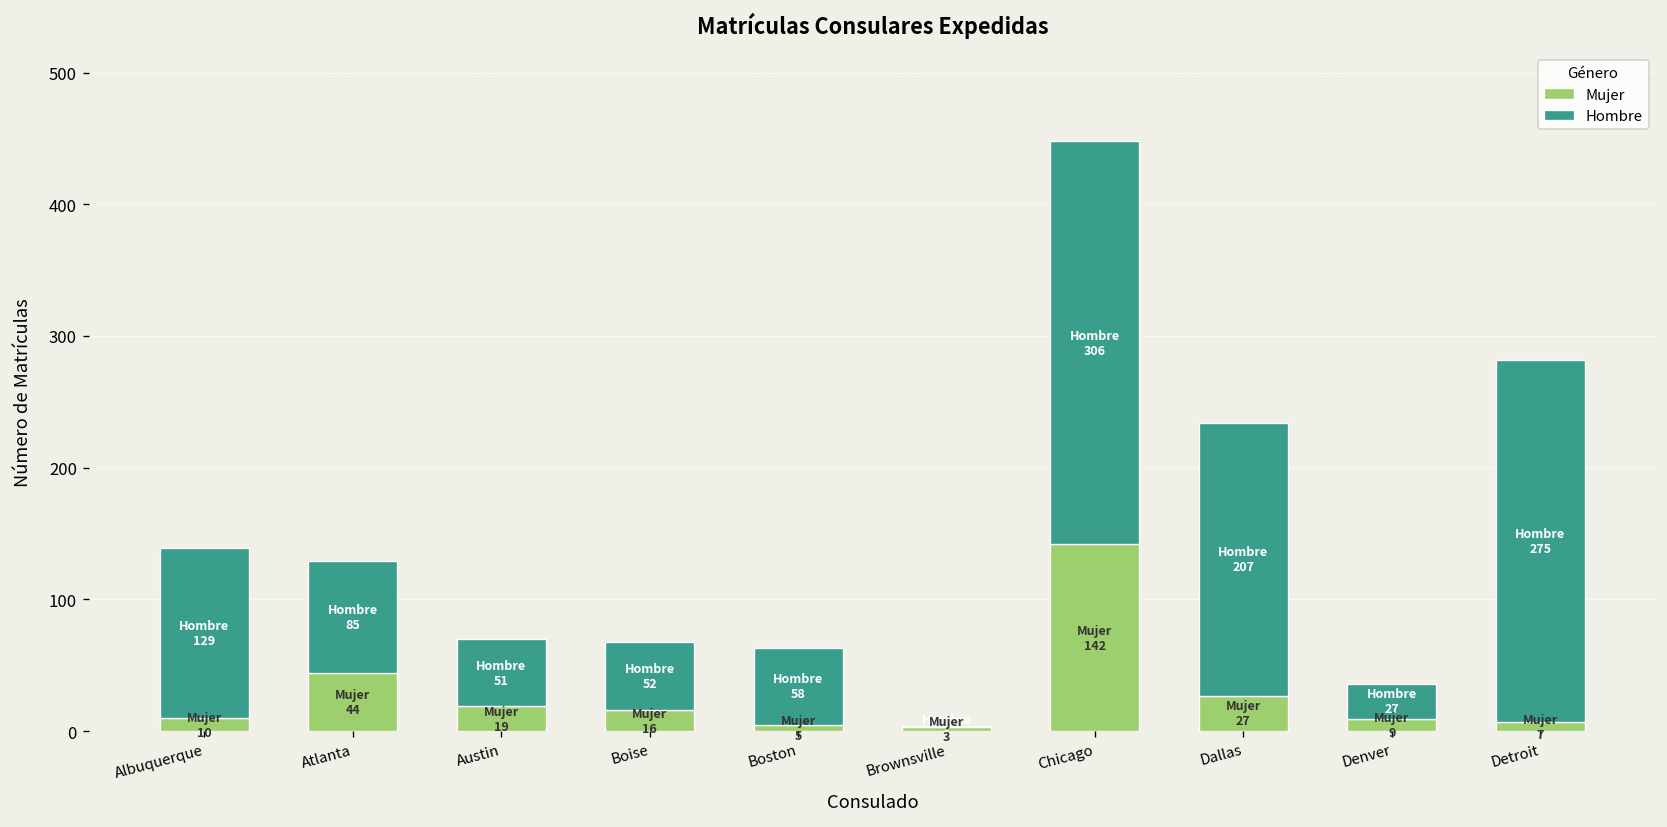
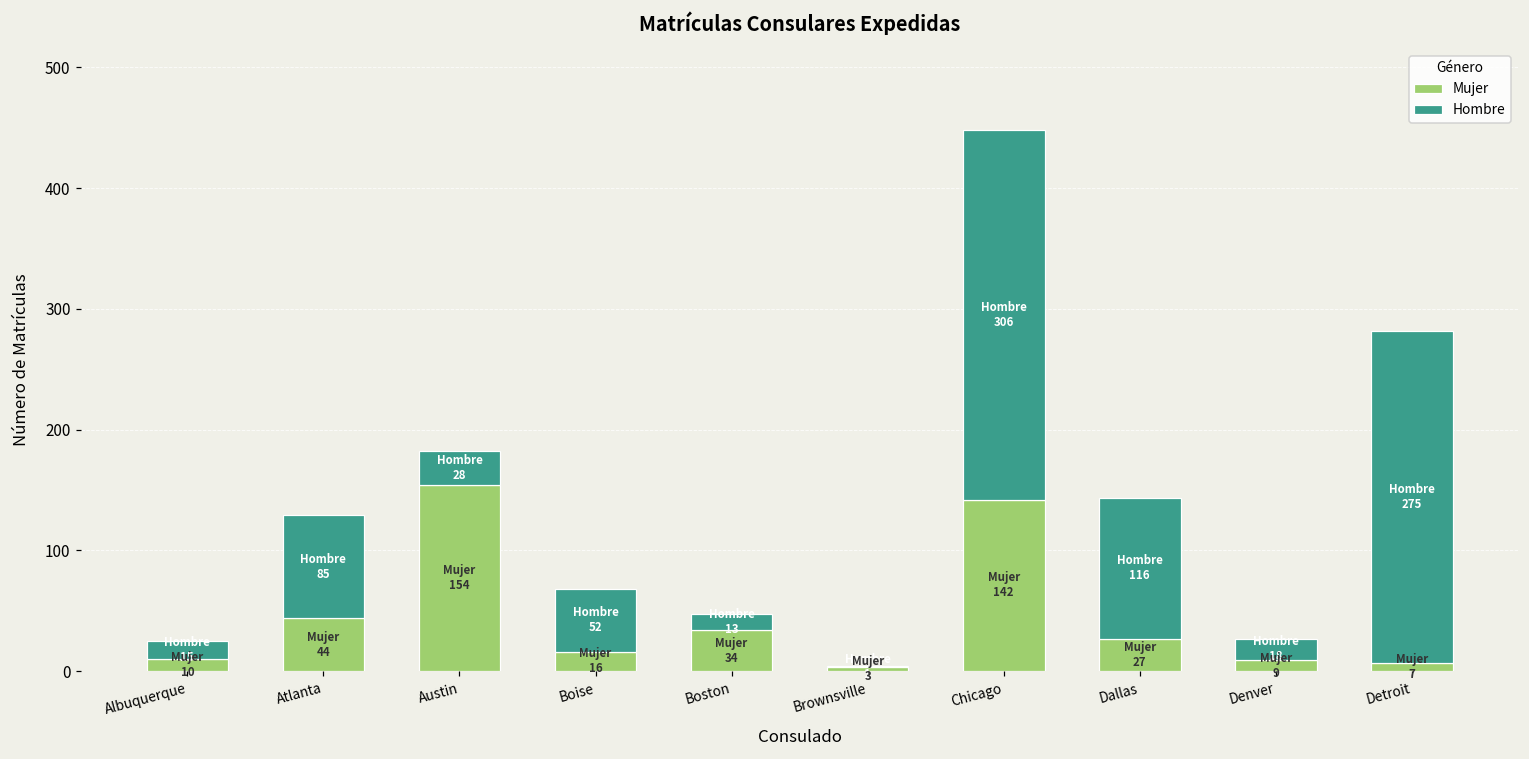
Hombre, Albuquerque: 129 -> 15
Mujer, Austin: 19 -> 154
Hombre, Austin: 51 -> 28
Mujer, Boston: 5 -> 34
Hombre, Boston: 58 -> 13
Hombre, Dallas: 207 -> 116
Hombre, Denver: 27 -> 18
